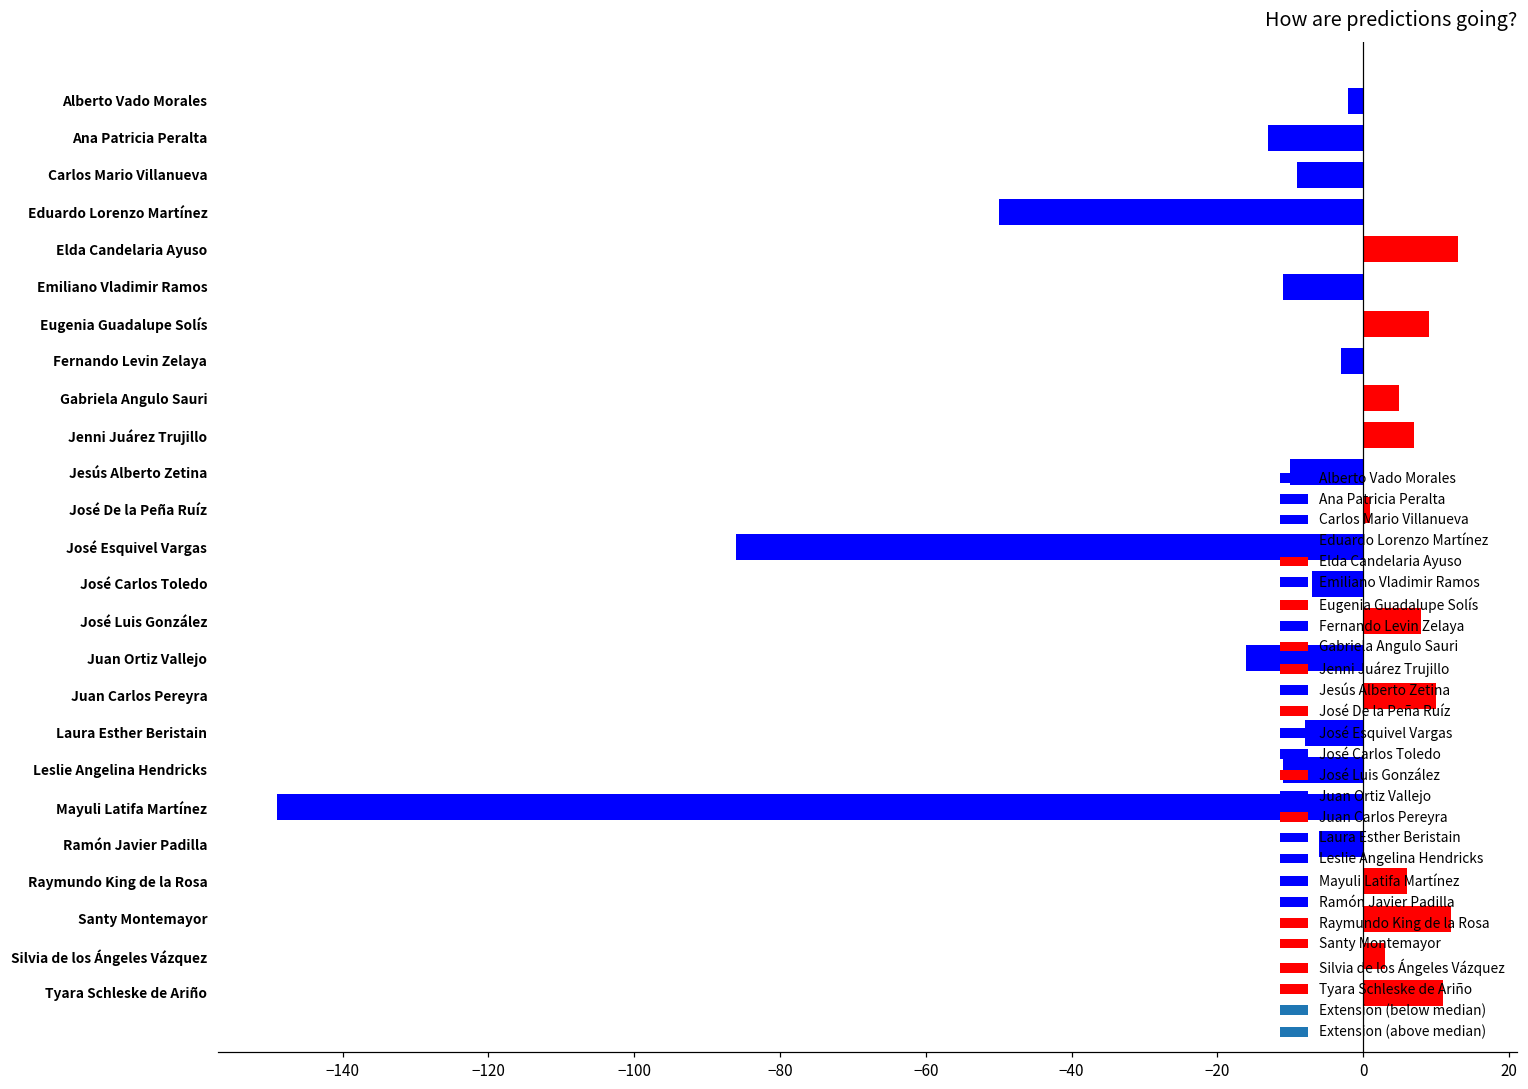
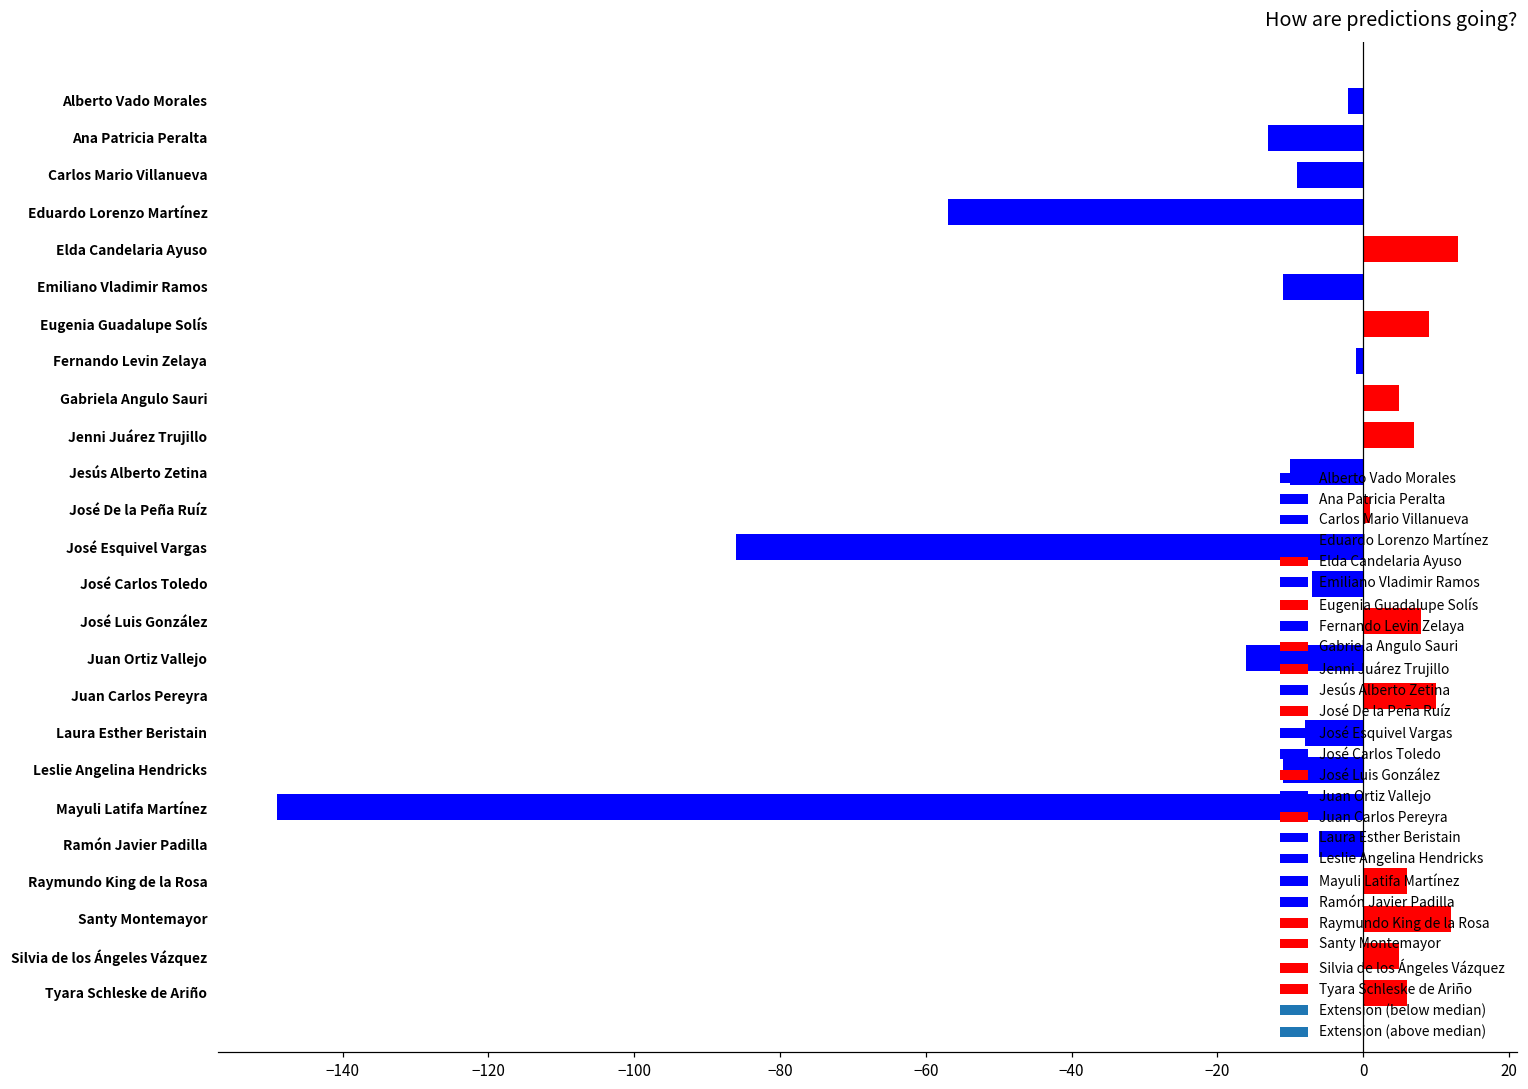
Eduardo Lorenzo Martínez: -50 -> -57
Fernando Levin Zelaya: -3 -> -1
Silvia de los Ángeles Vázquez: 3 -> 5
Tyara Schleske de Ariño: 11 -> 6
